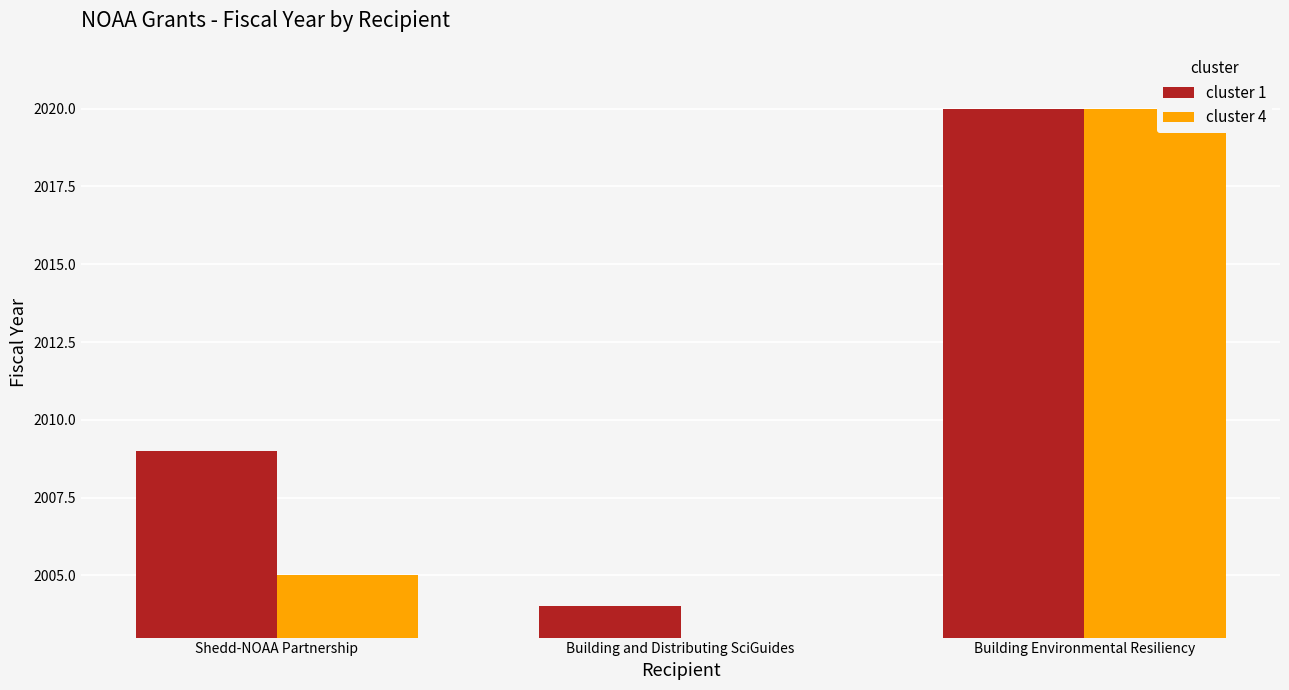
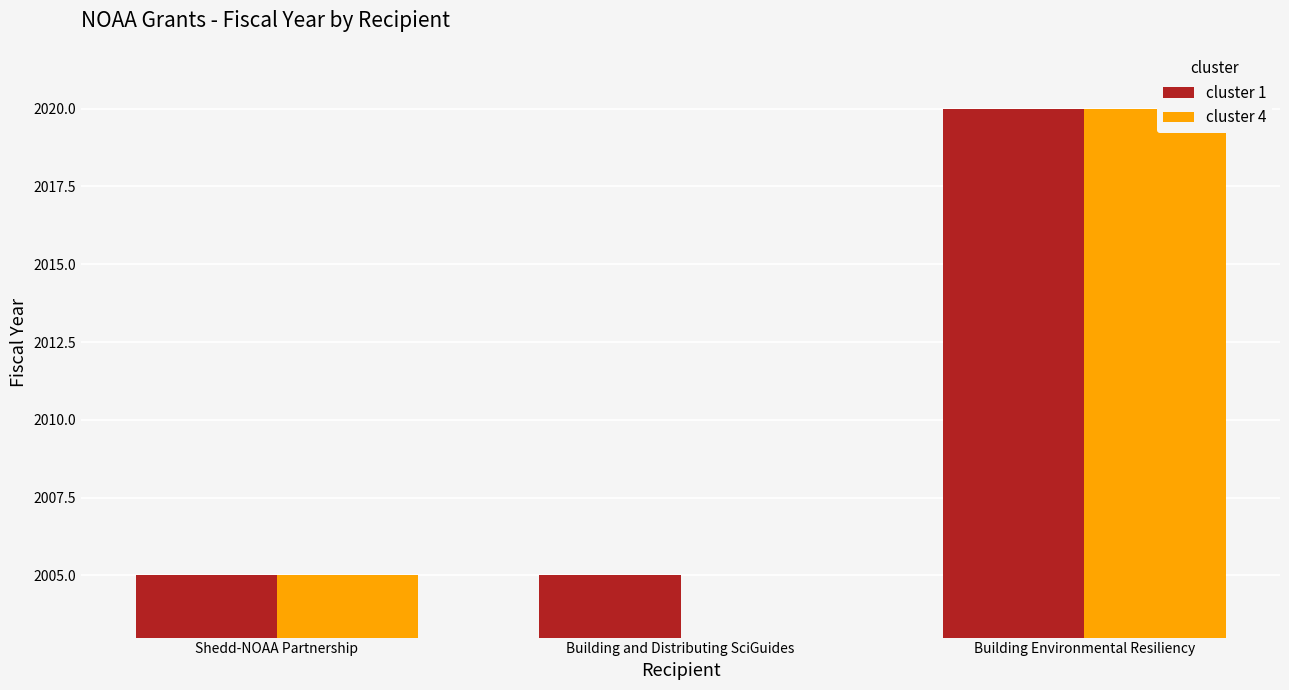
cluster 1, Shedd-NOAA Partnership: 2009 -> 2005
cluster 1, Building and Distributing SciGuides: 2004 -> 2005
